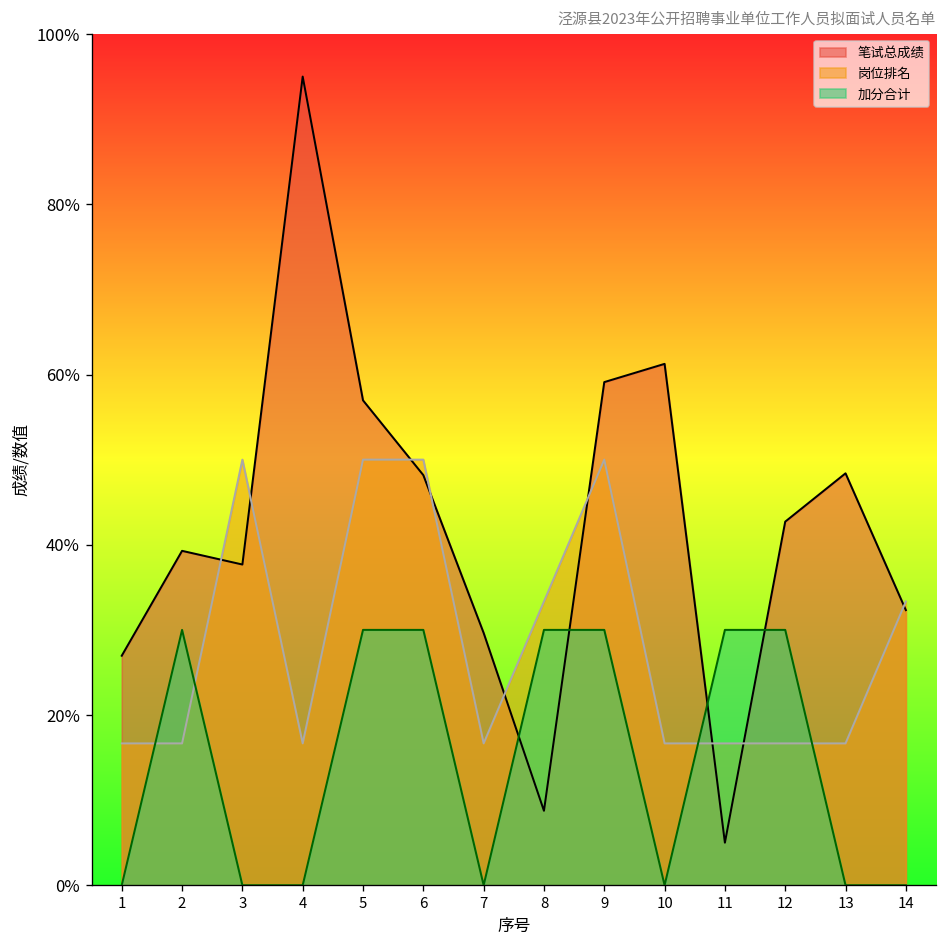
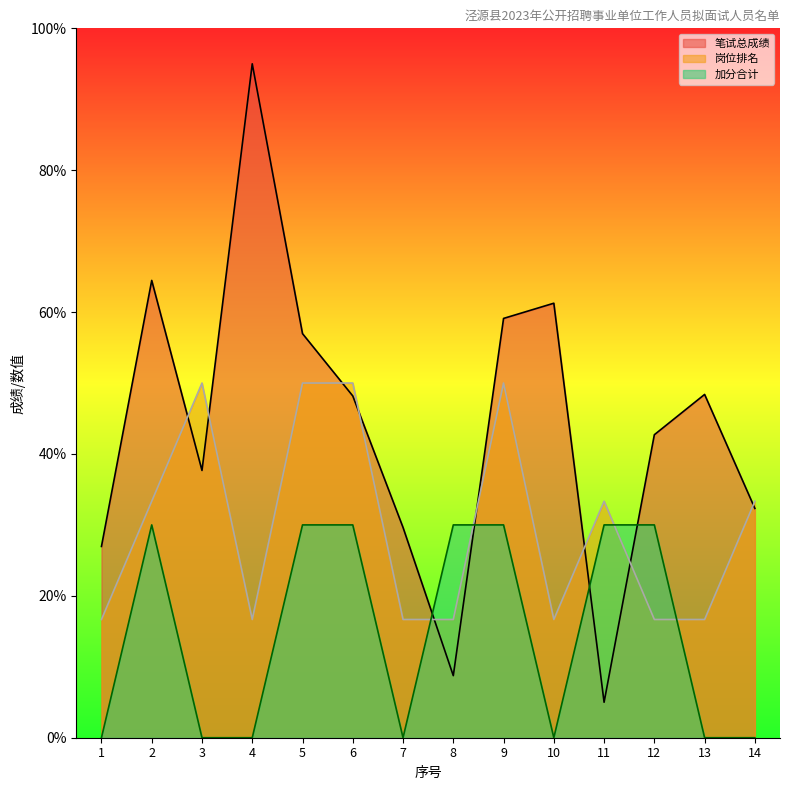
笔试总成绩, 2: 39% -> 64%
岗位排名, 2: 17% -> 33%
岗位排名, 8: 33% -> 17%
岗位排名, 11: 17% -> 33%
